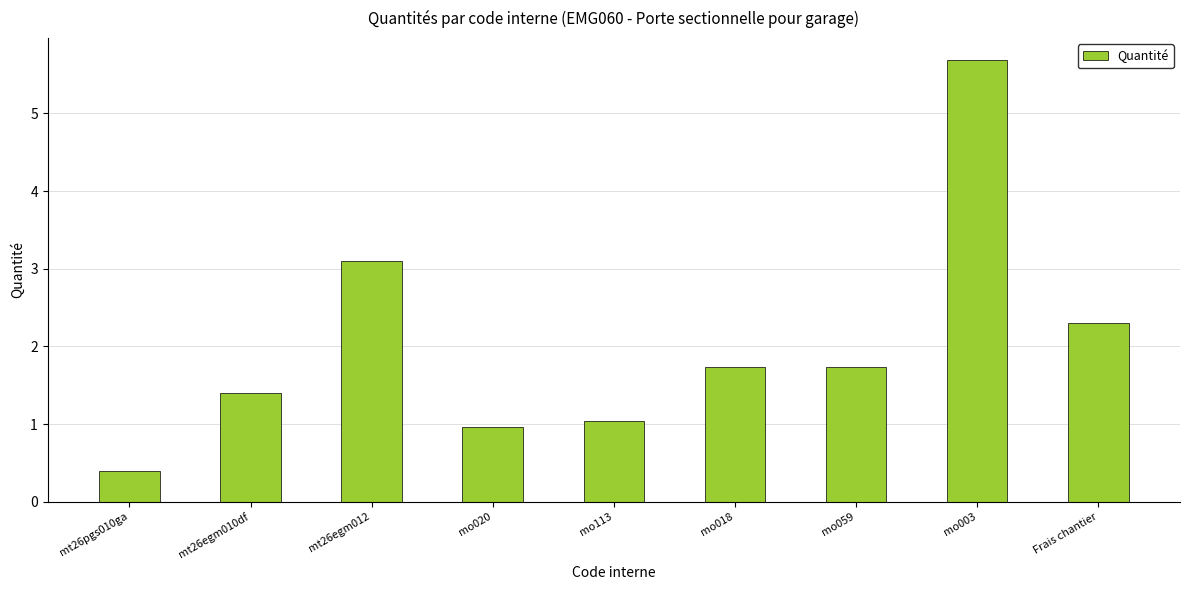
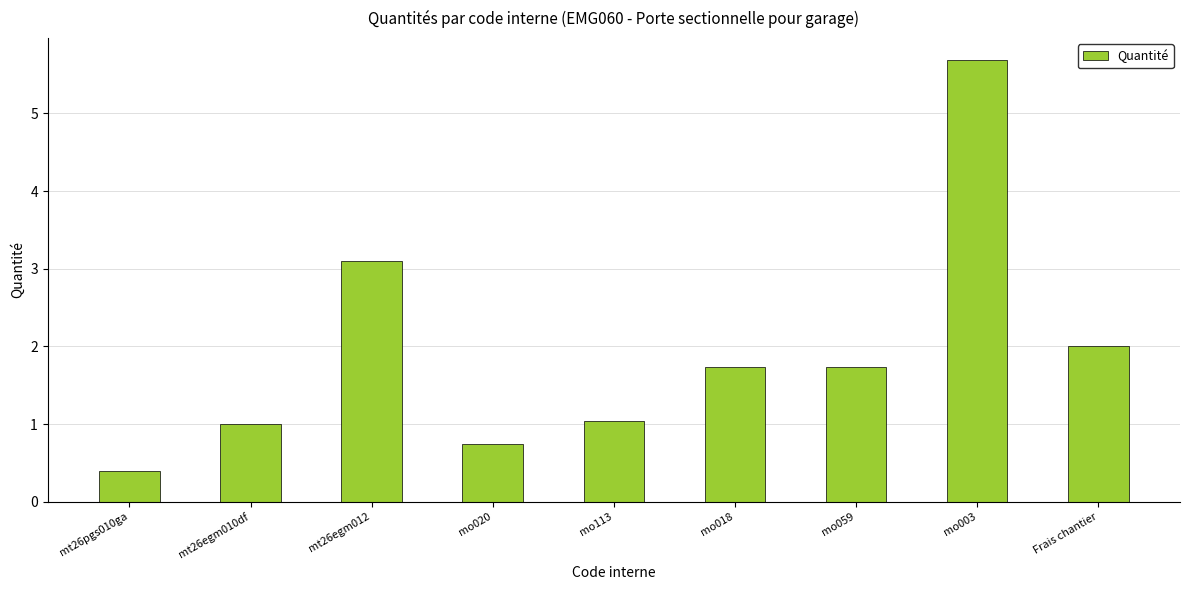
mt26egm010df: 1.4 -> 1.0
mo020: 1.0 -> 0.7
Frais chantier: 2.3 -> 2.0
